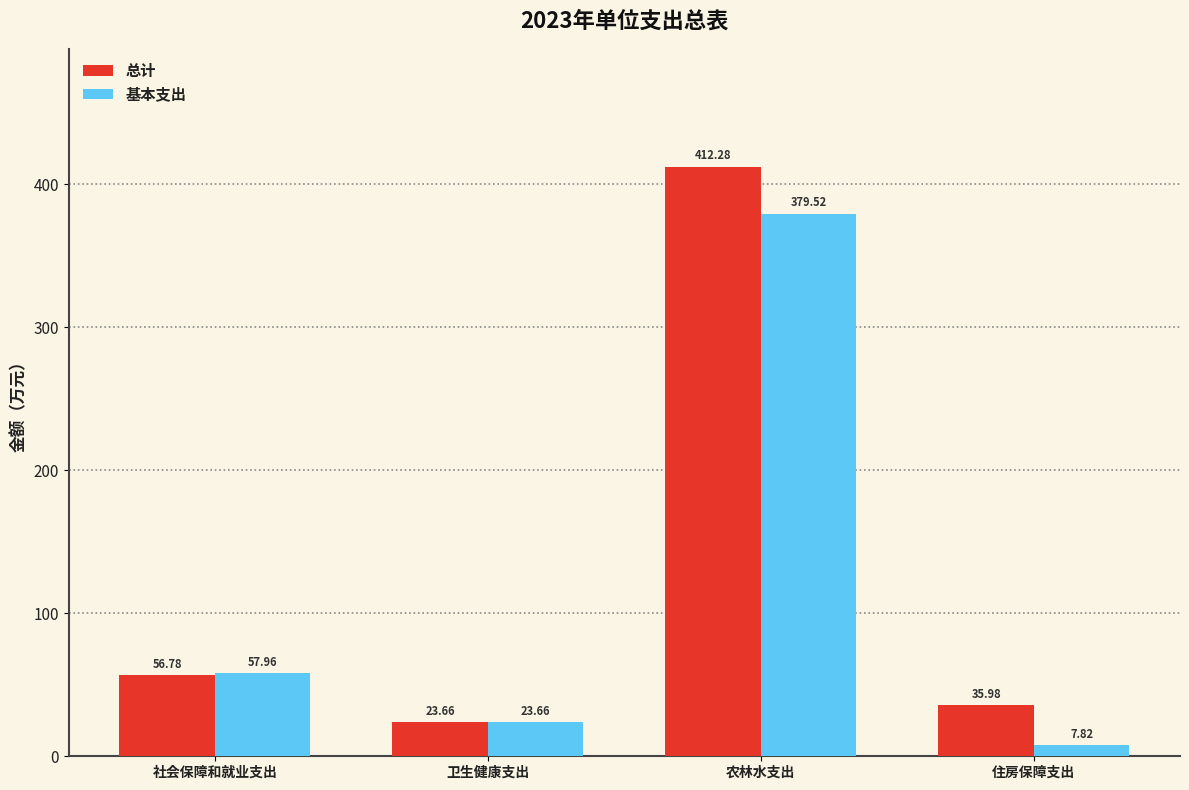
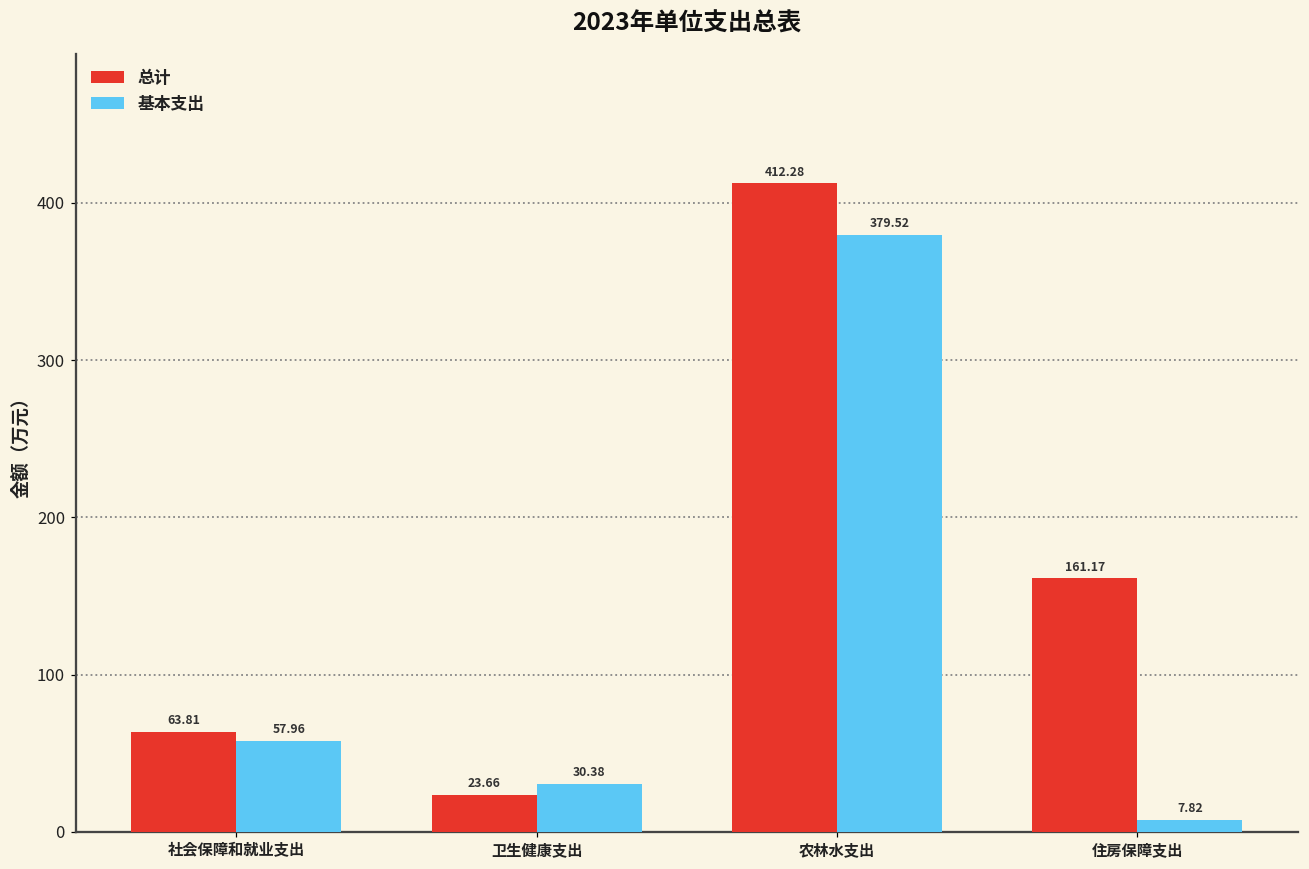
总计, 社会保障和就业支出: 56.78 -> 63.81
基本支出, 卫生健康支出: 23.66 -> 30.38
总计, 住房保障支出: 35.98 -> 161.17
